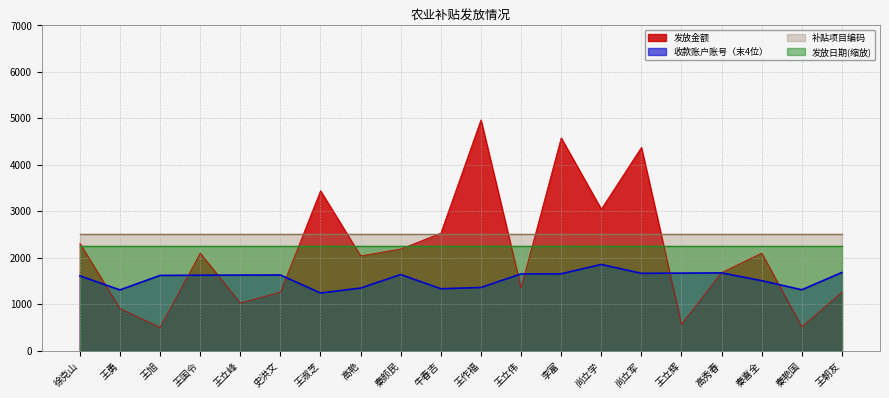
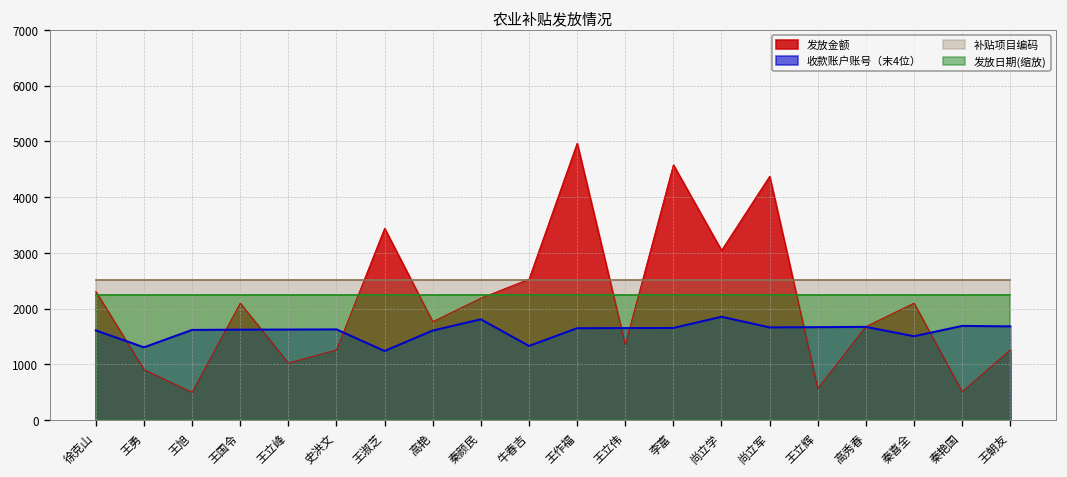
发放金额, 高艳: 2000 -> 1800
收款账户账号（末4位）, 高艳: 1300 -> 1600
收款账户账号（末4位）, 秦颜民: 1600 -> 1800
收款账户账号（末4位）, 王作福: 1400 -> 1600
收款账户账号（末4位）, 秦艳国: 1300 -> 1700
